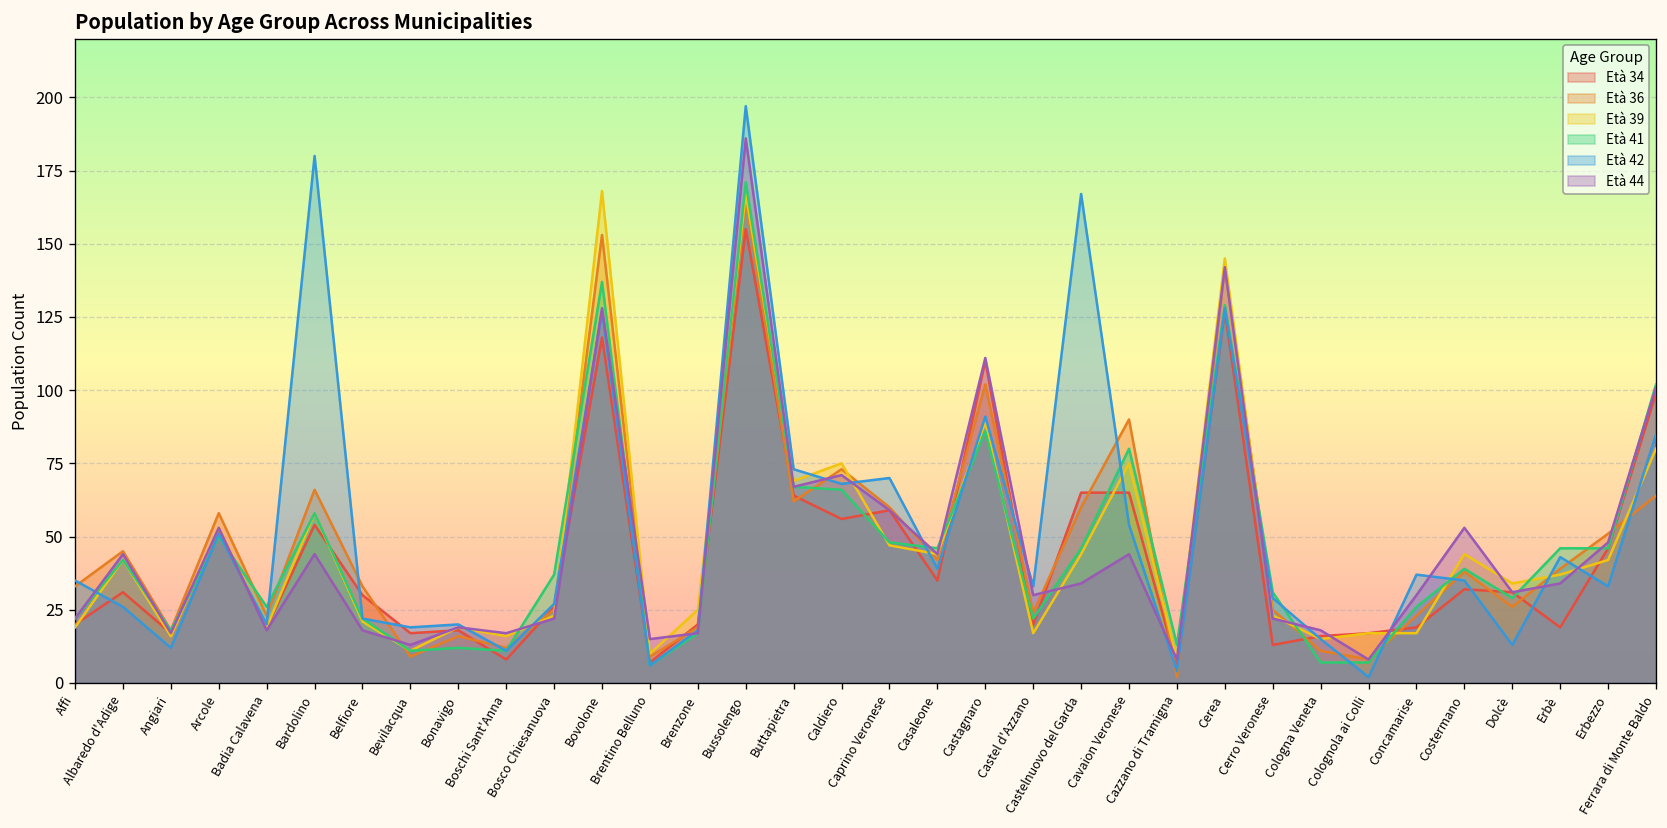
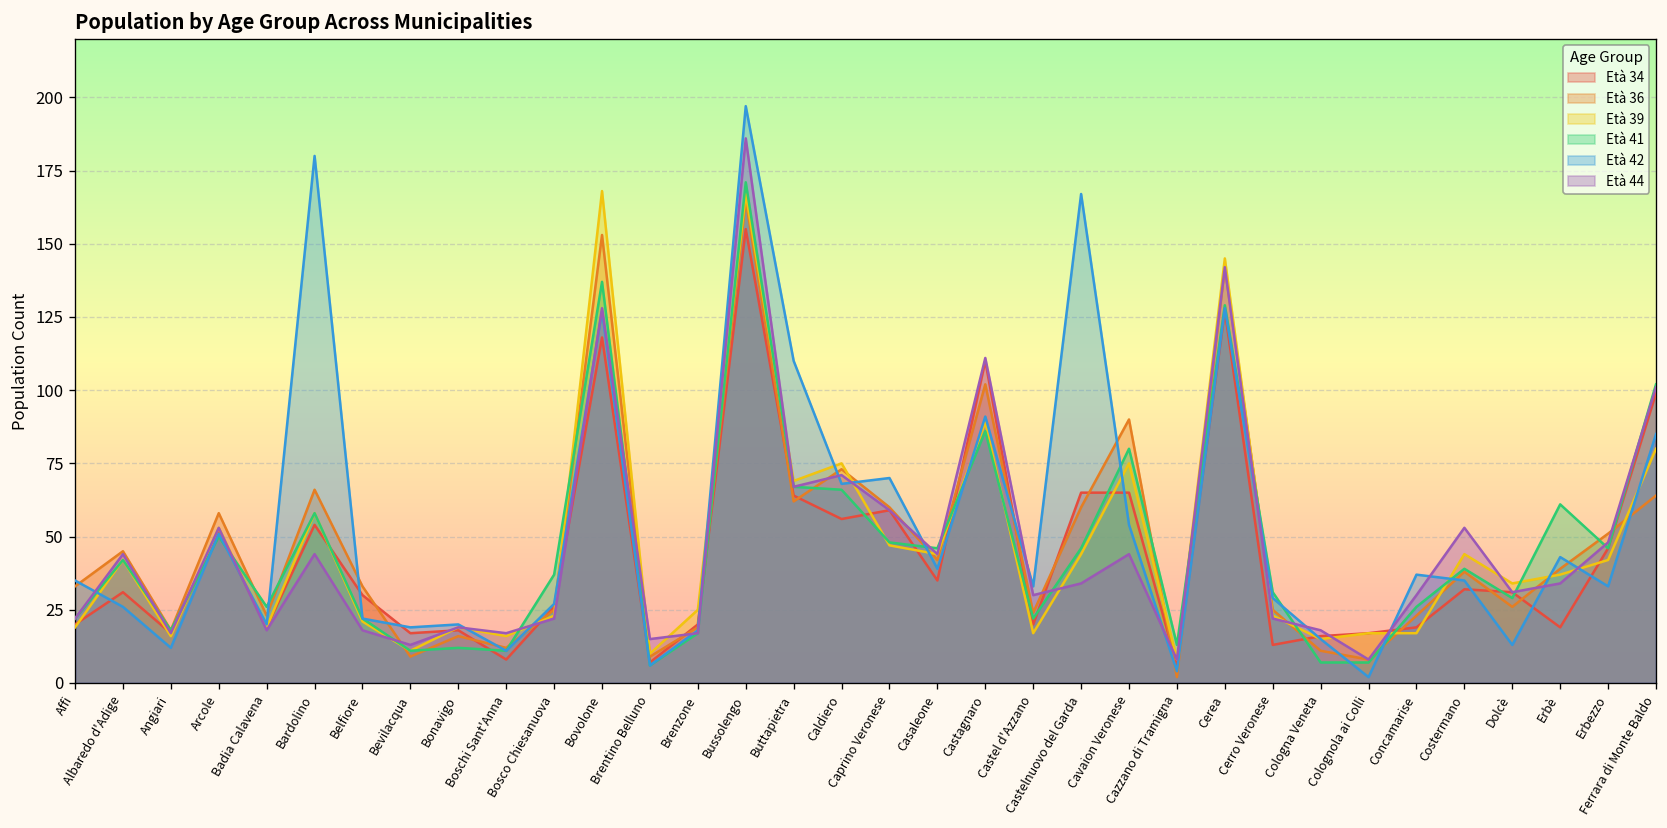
Età 42, Buttapietra: 73 -> 110
Età 41, Erbè: 46 -> 61
